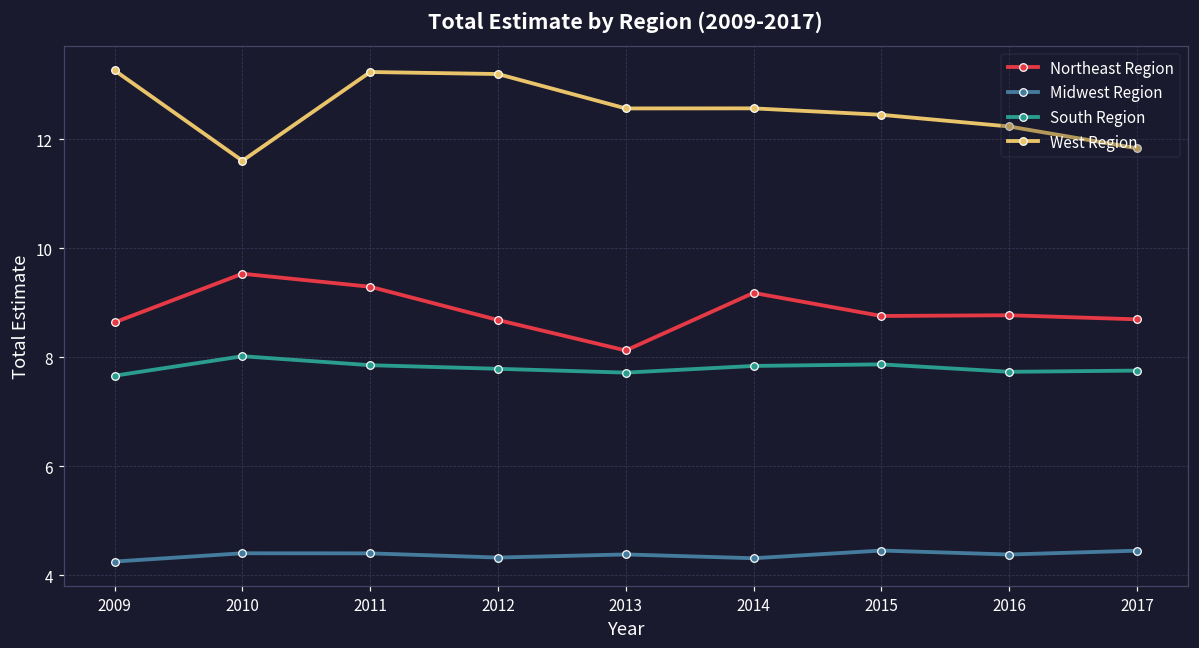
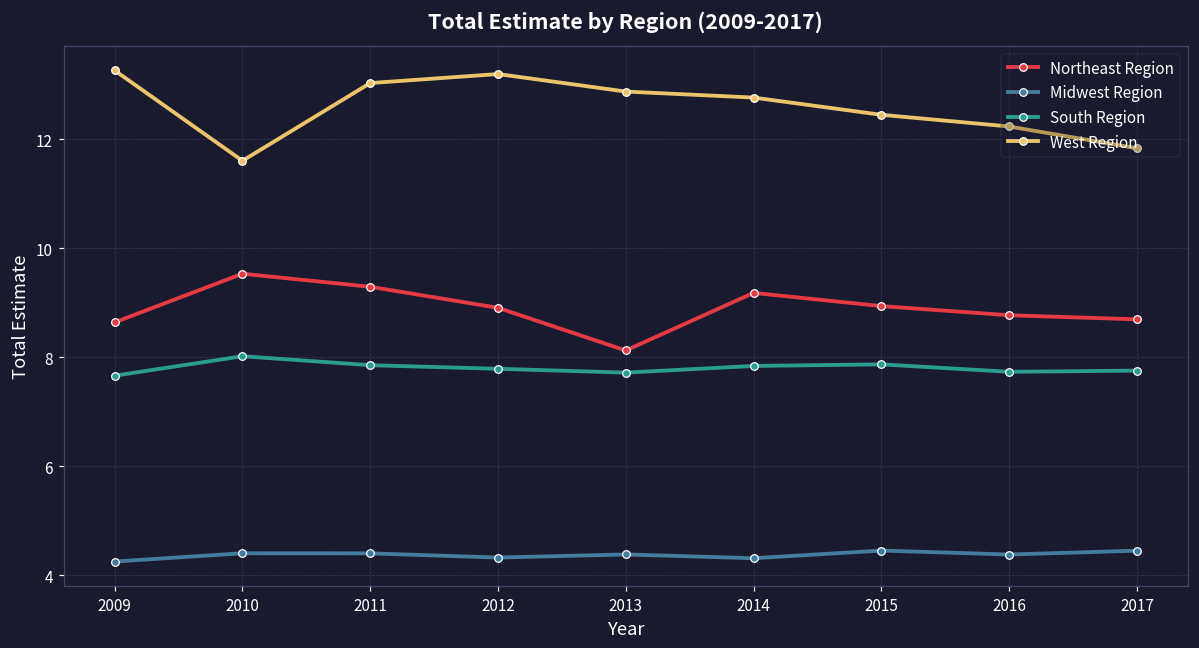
West Region, 2011: 13.2 -> 13.0
Northeast Region, 2012: 8.7 -> 8.9
West Region, 2013: 12.6 -> 12.9
West Region, 2014: 12.6 -> 12.8
Northeast Region, 2015: 8.8 -> 8.9
